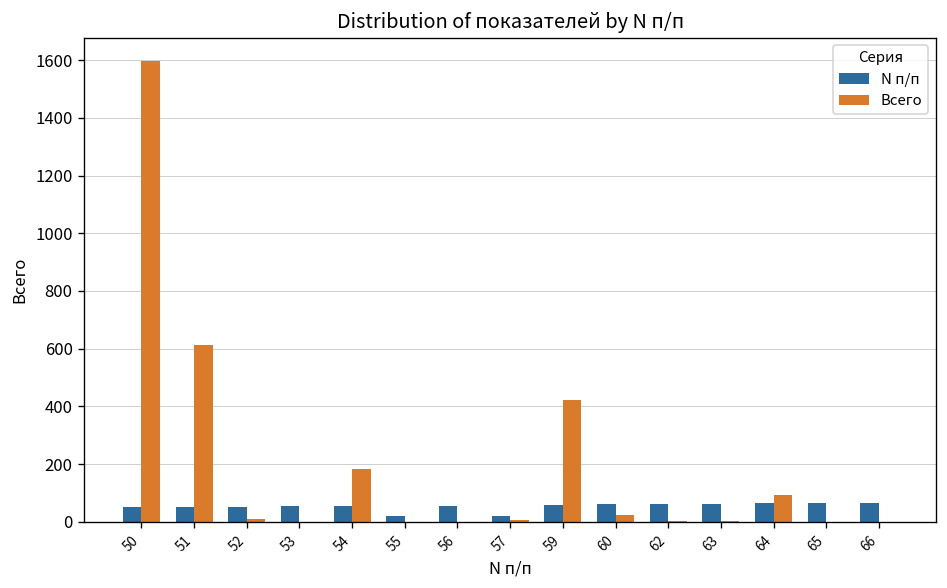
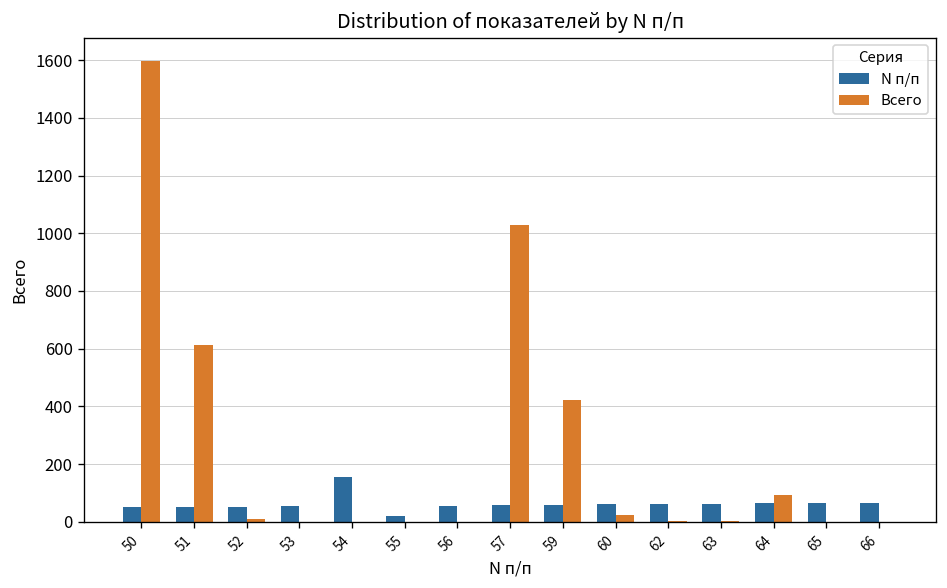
N п/п, 54: 50 -> 160
Всего, 54: 180 -> 0
N п/п, 57: 20 -> 60
Всего, 57: 10 -> 1030
